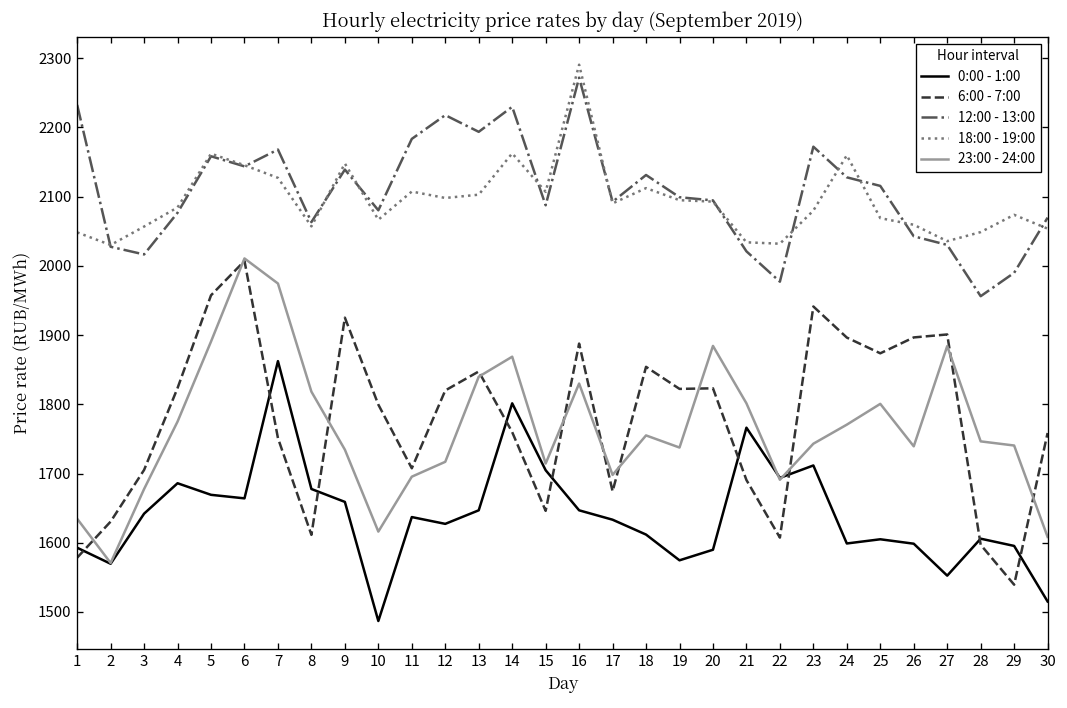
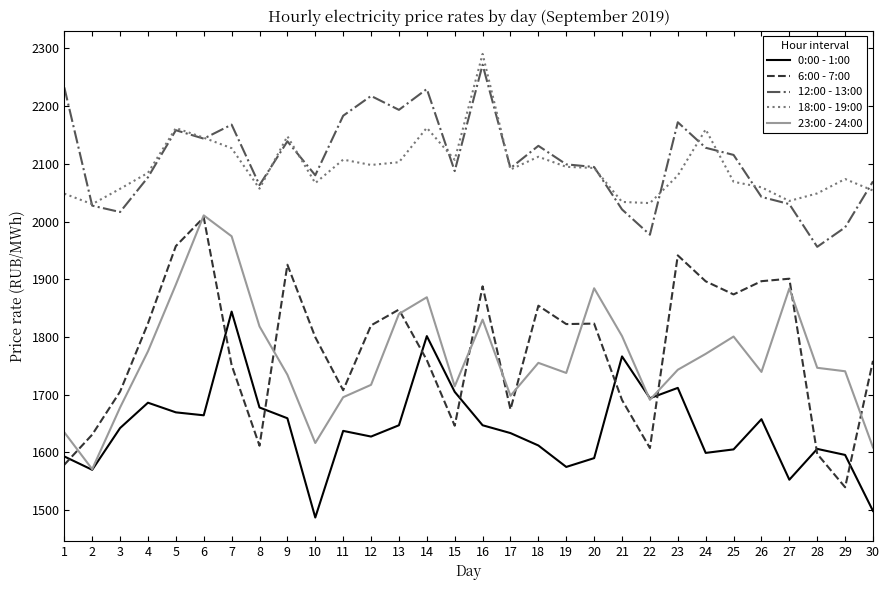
0:00 - 1:00, 7: 1860 -> 1840
0:00 - 1:00, 26: 1600 -> 1660
0:00 - 1:00, 30: 1520 -> 1500
